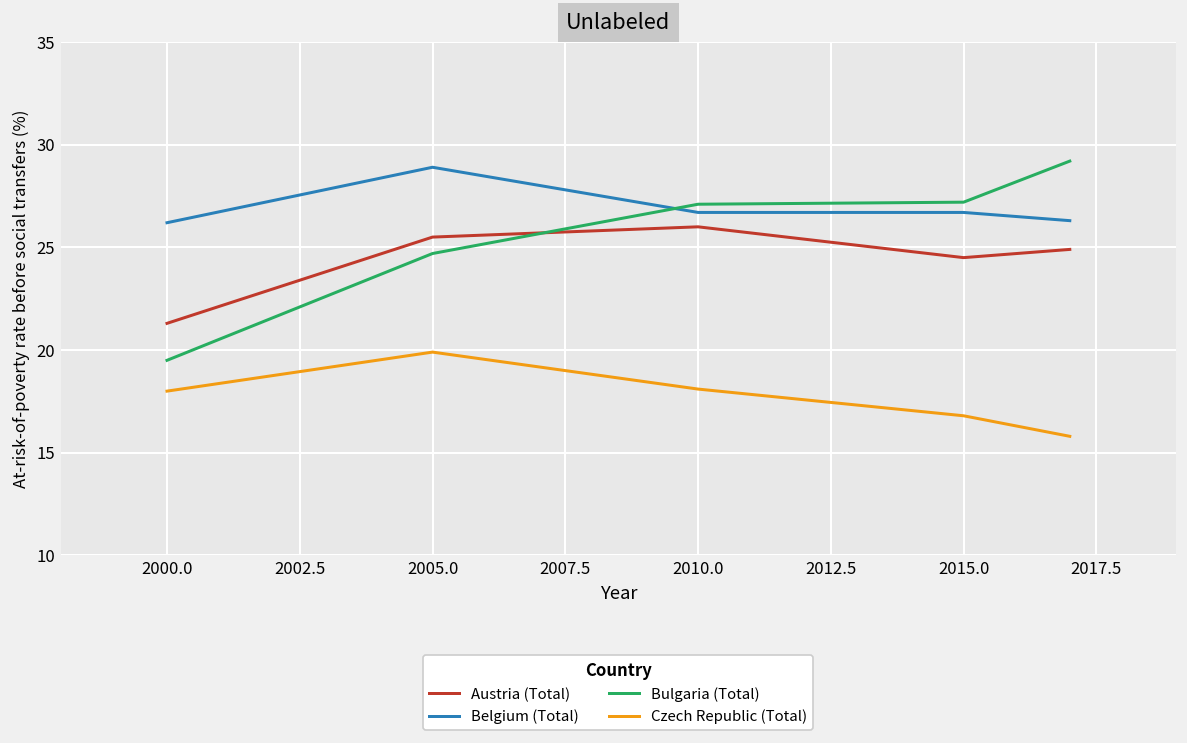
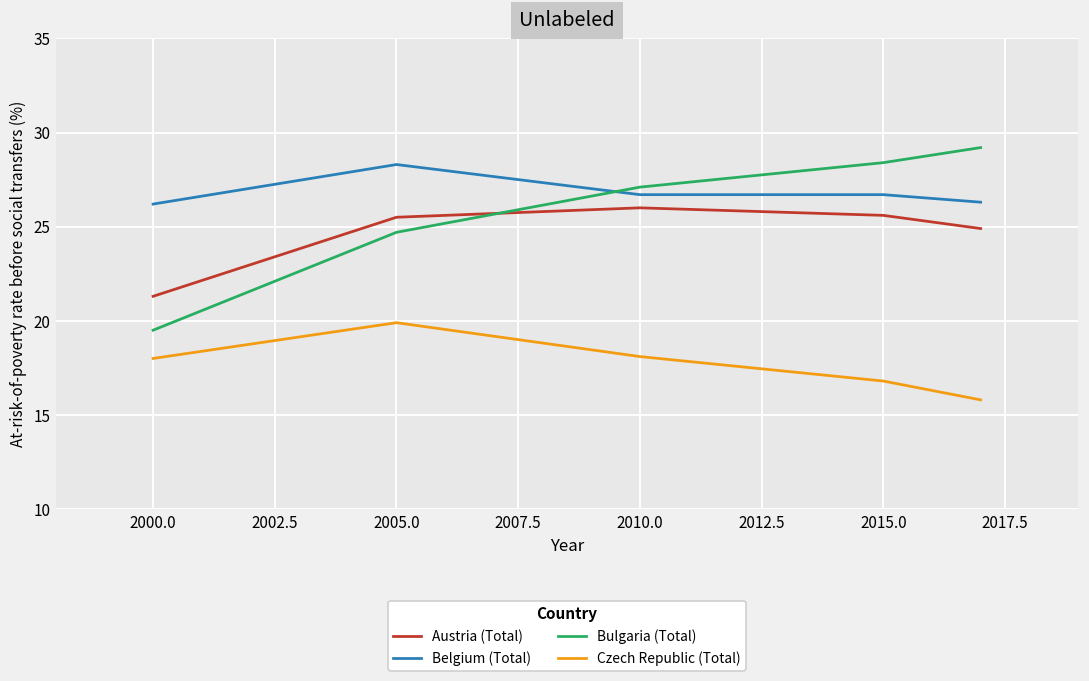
Belgium (Total), 2005.0: 28.9 -> 28.3
Austria (Total), 2015.0: 24.5 -> 25.6
Bulgaria (Total), 2015.0: 27.2 -> 28.4
